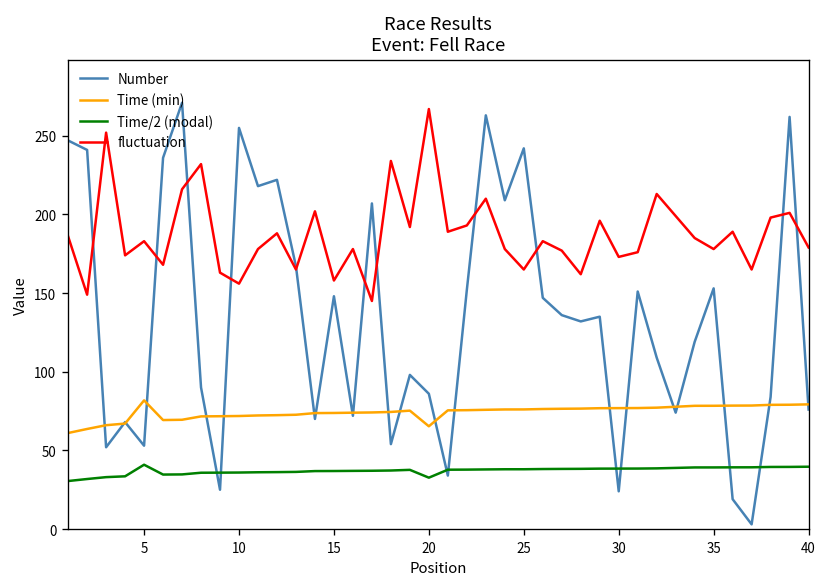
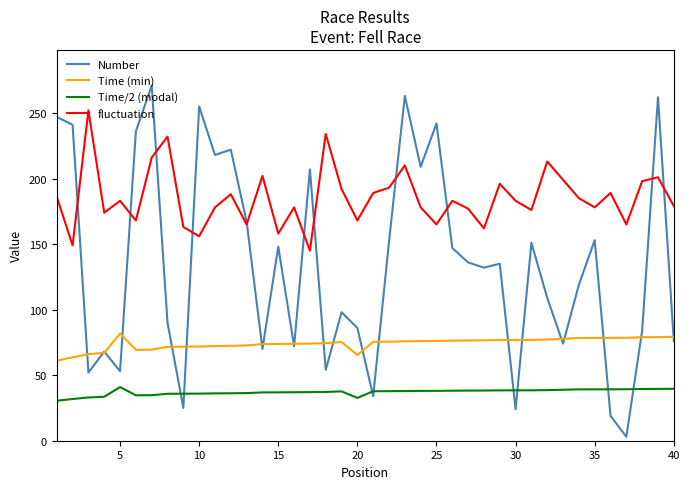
fluctuation, 20: 267 -> 168
fluctuation, 30: 173 -> 183
